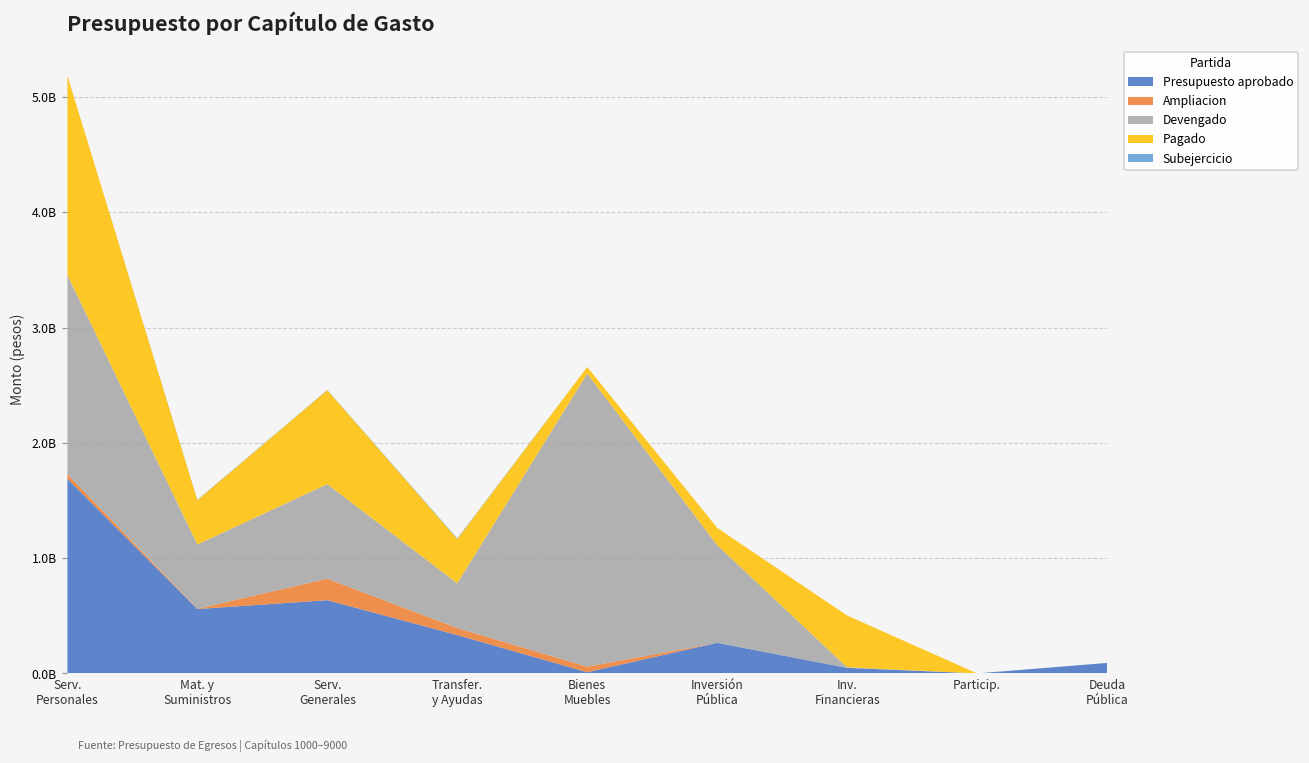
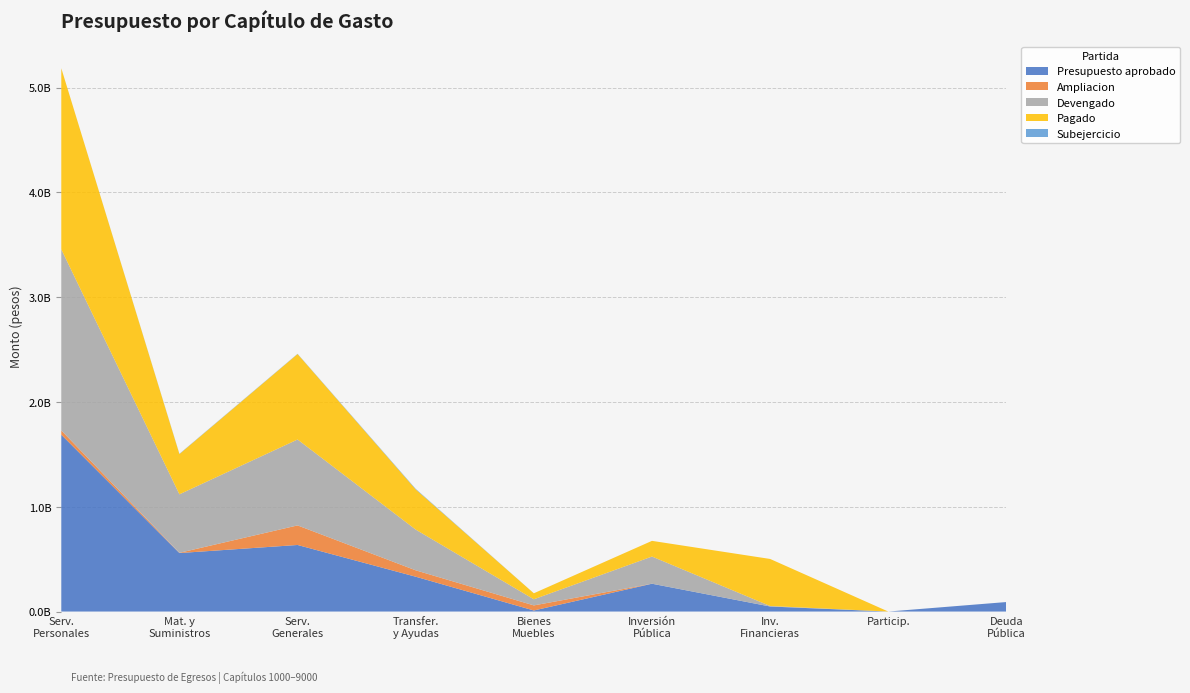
Devengado, Bienes Muebles: 2540000000 -> 60000000
Devengado, Inversión Pública: 850000000 -> 260000000
